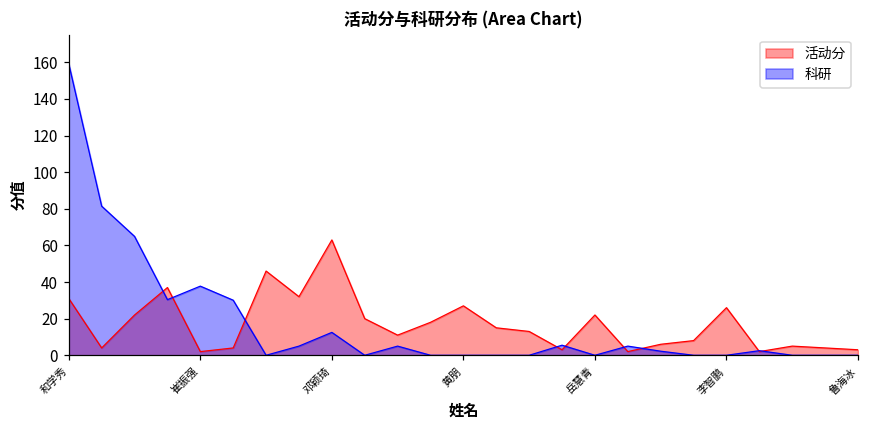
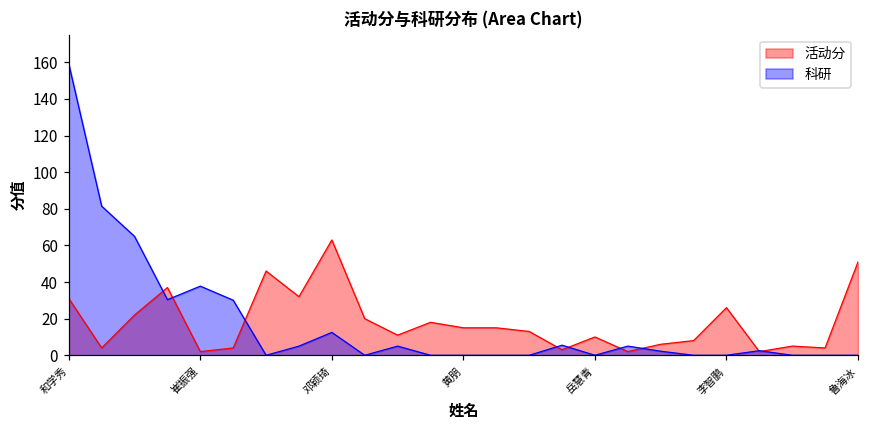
活动分, 黄朋: 27 -> 15
活动分, 岳慧青: 22 -> 10
活动分, 鲁海冰: 3 -> 51
